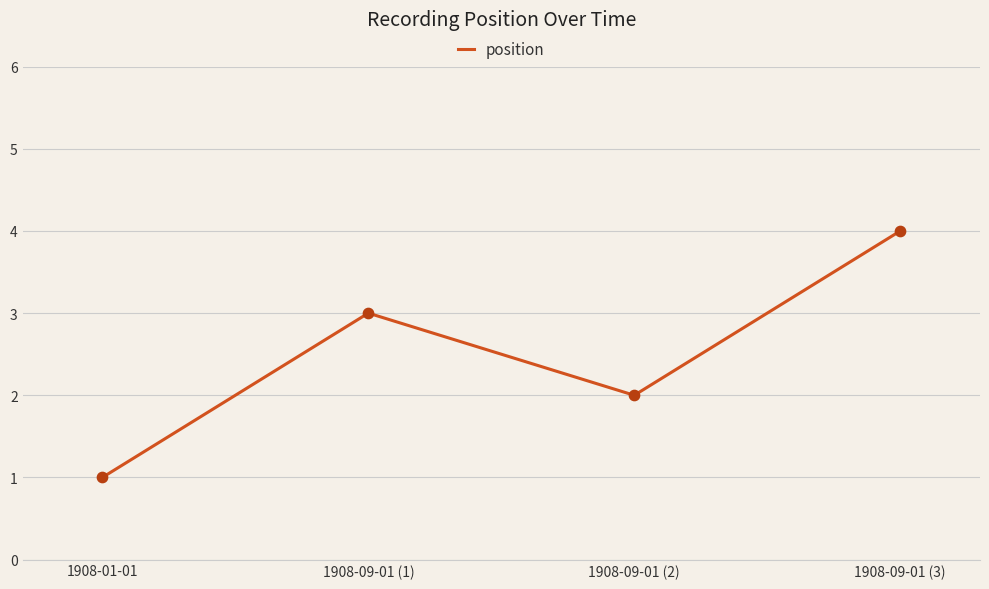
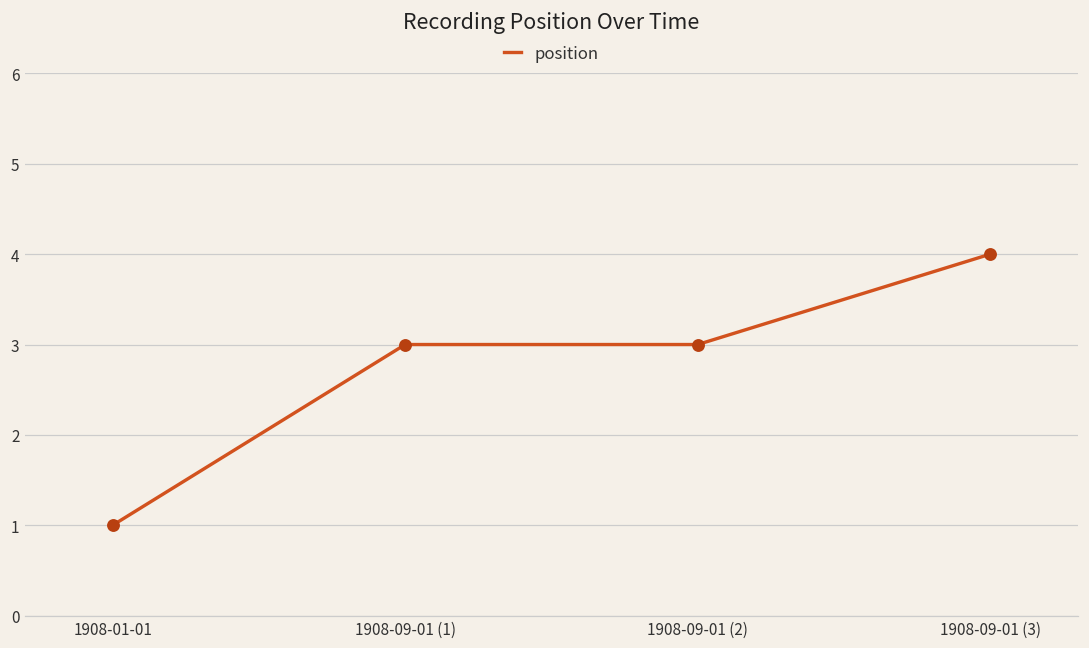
1908-09-01 (2): 2 -> 3
